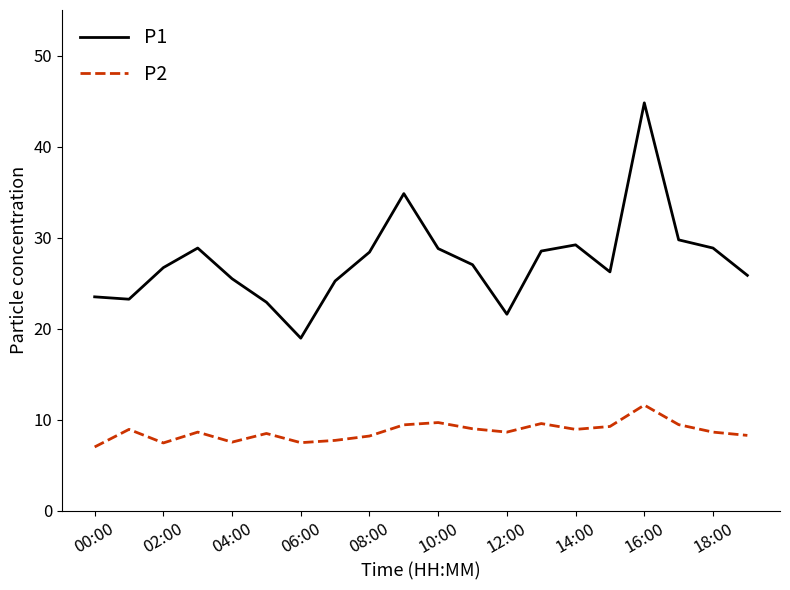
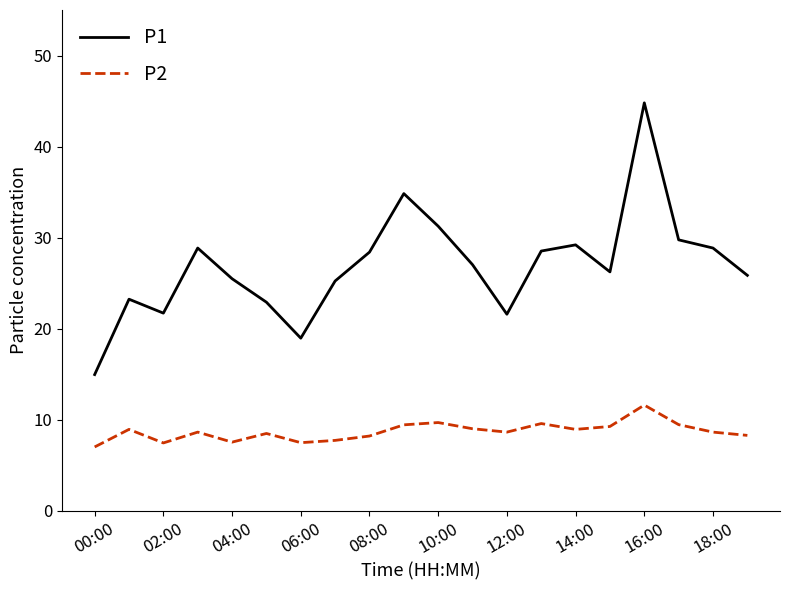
P1, 00:00: 23 -> 15
P1, 02:00: 27 -> 22
P1, 10:00: 29 -> 31
